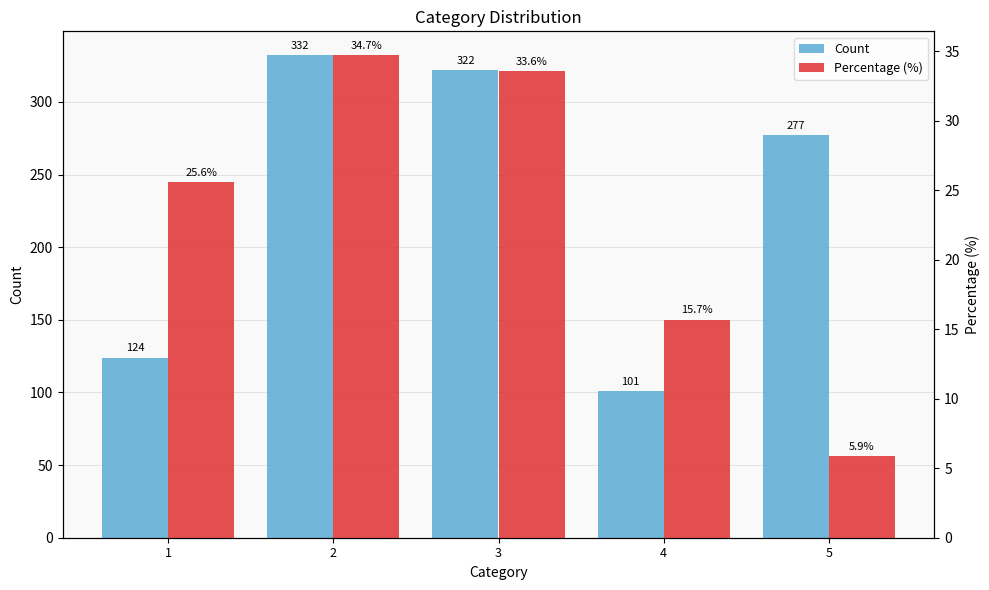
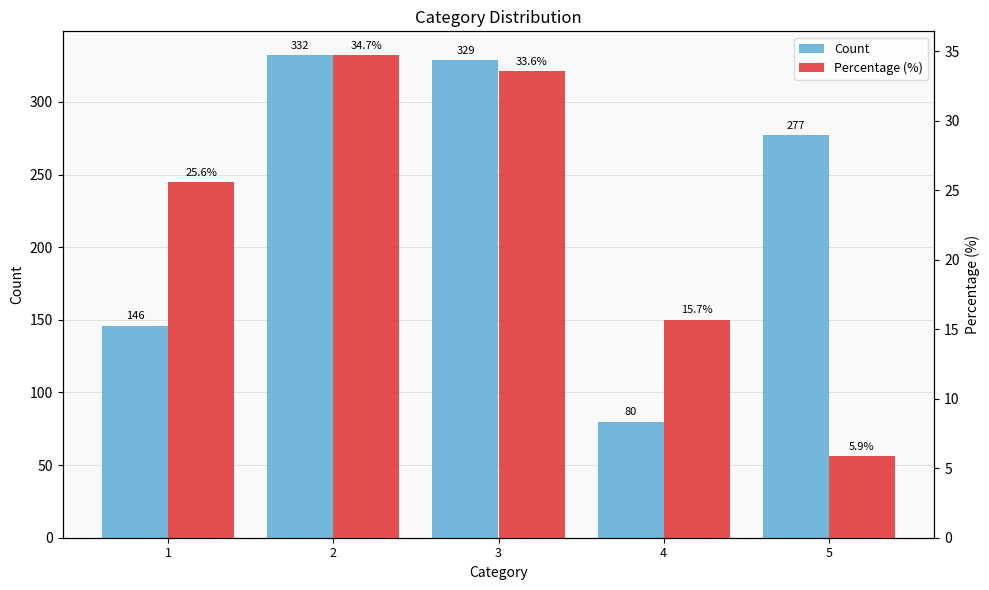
Count, 1: 124 -> 146
Count, 3: 322 -> 329
Count, 4: 101 -> 80
